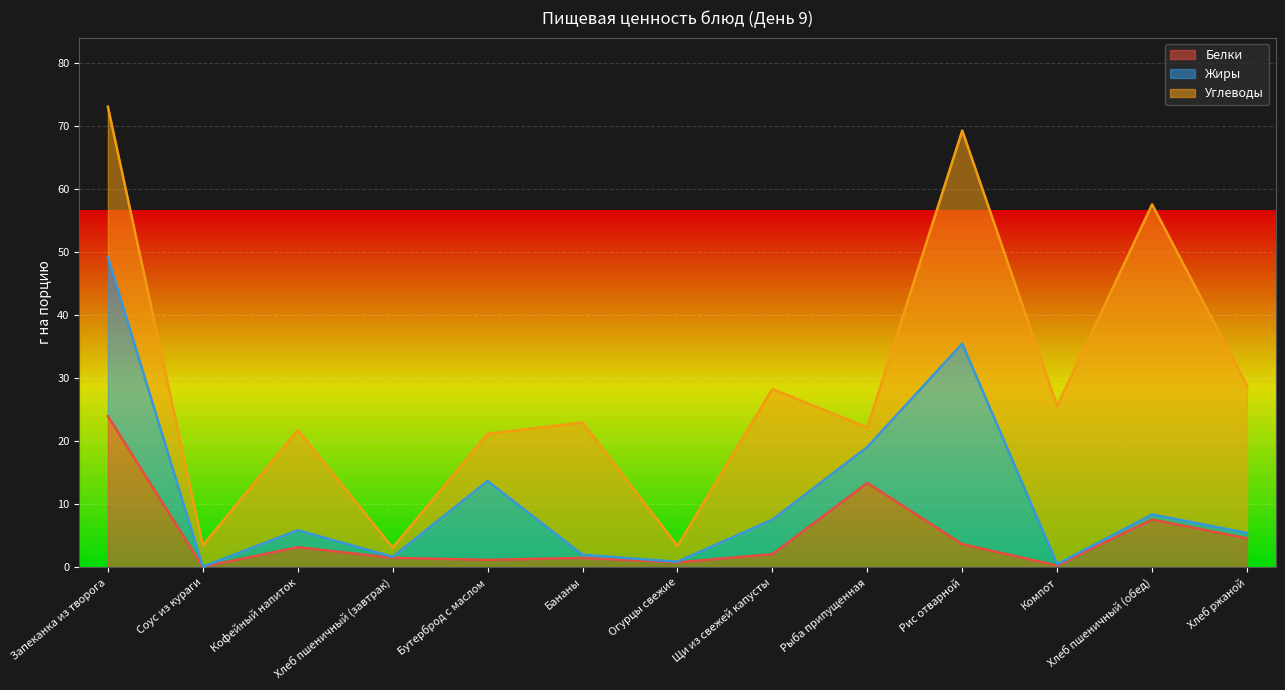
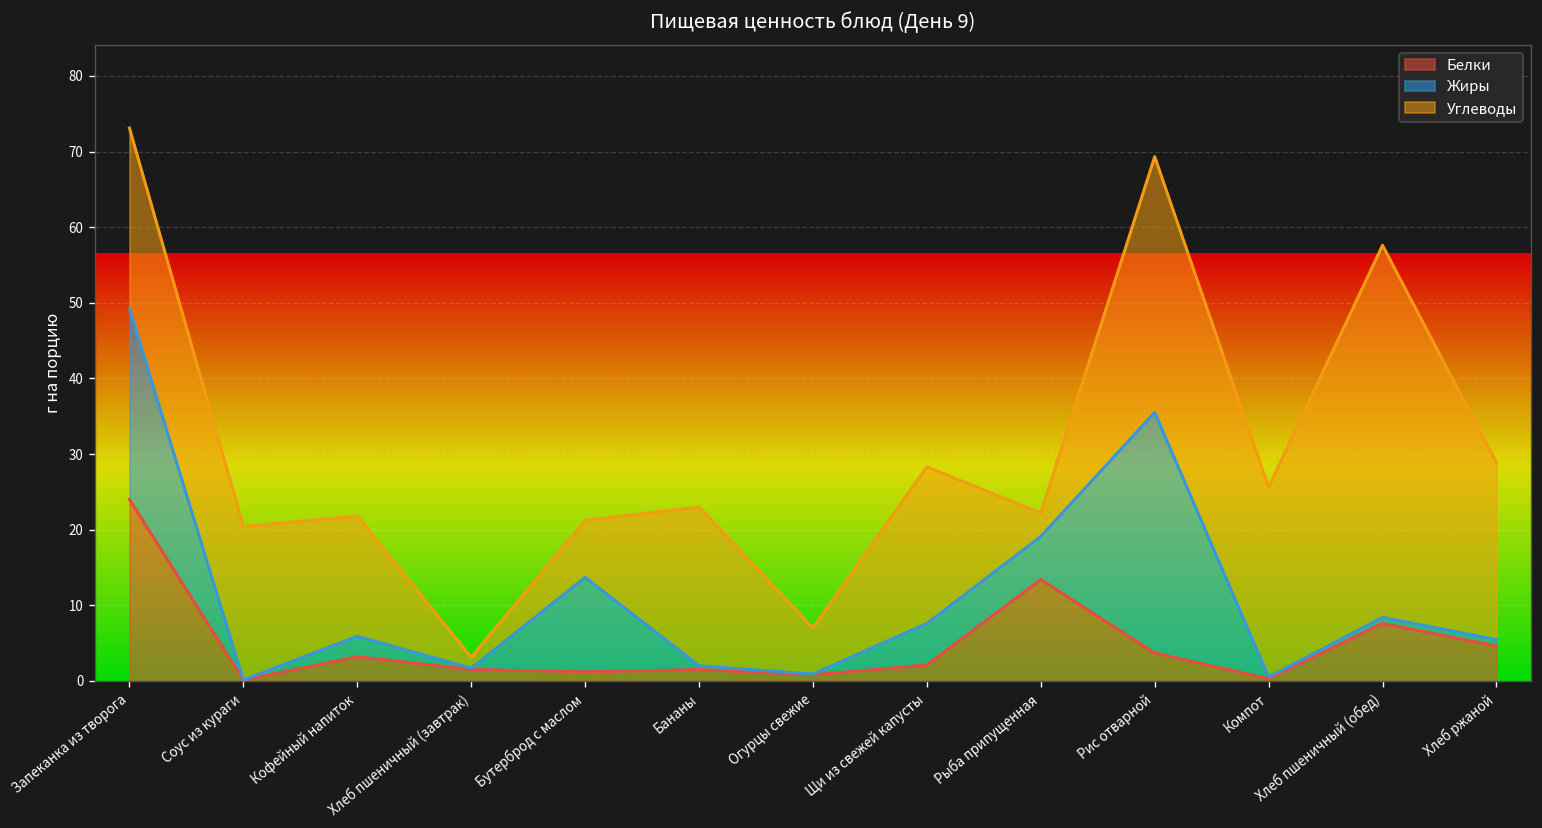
Углеводы, Соус из кураги: 3 -> 20
Углеводы, Огурцы свежие: 3 -> 6
